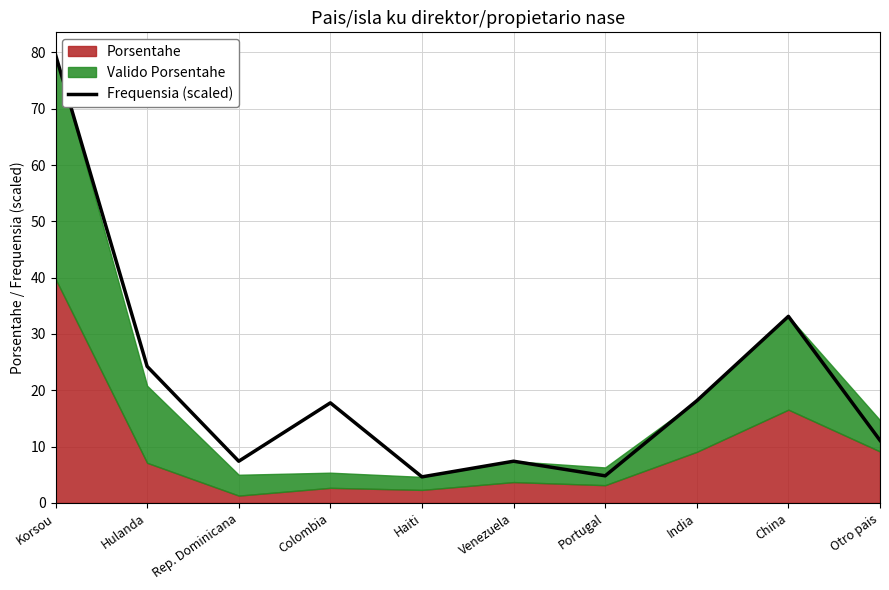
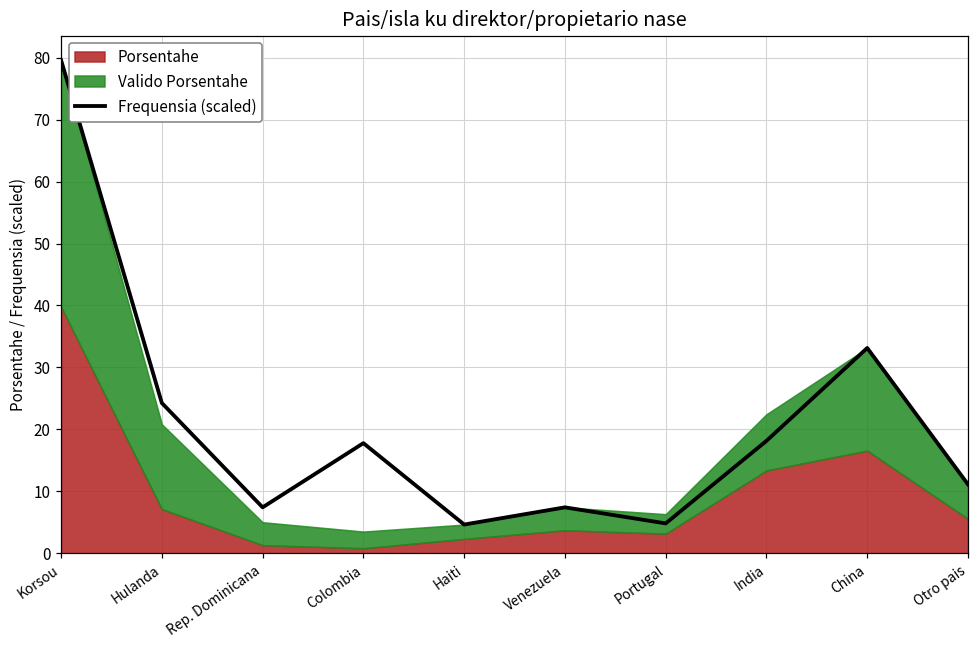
Porsentahe, Colombia: 3 -> 1
Porsentahe, India: 9 -> 13
Porsentahe, Otro pais: 9 -> 6
